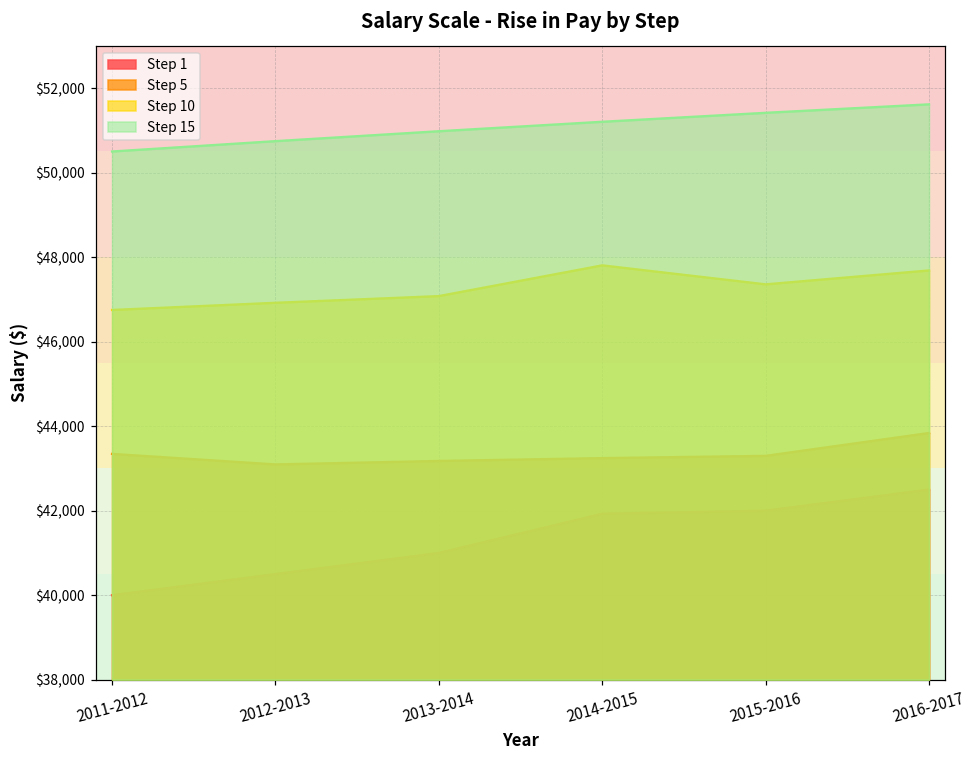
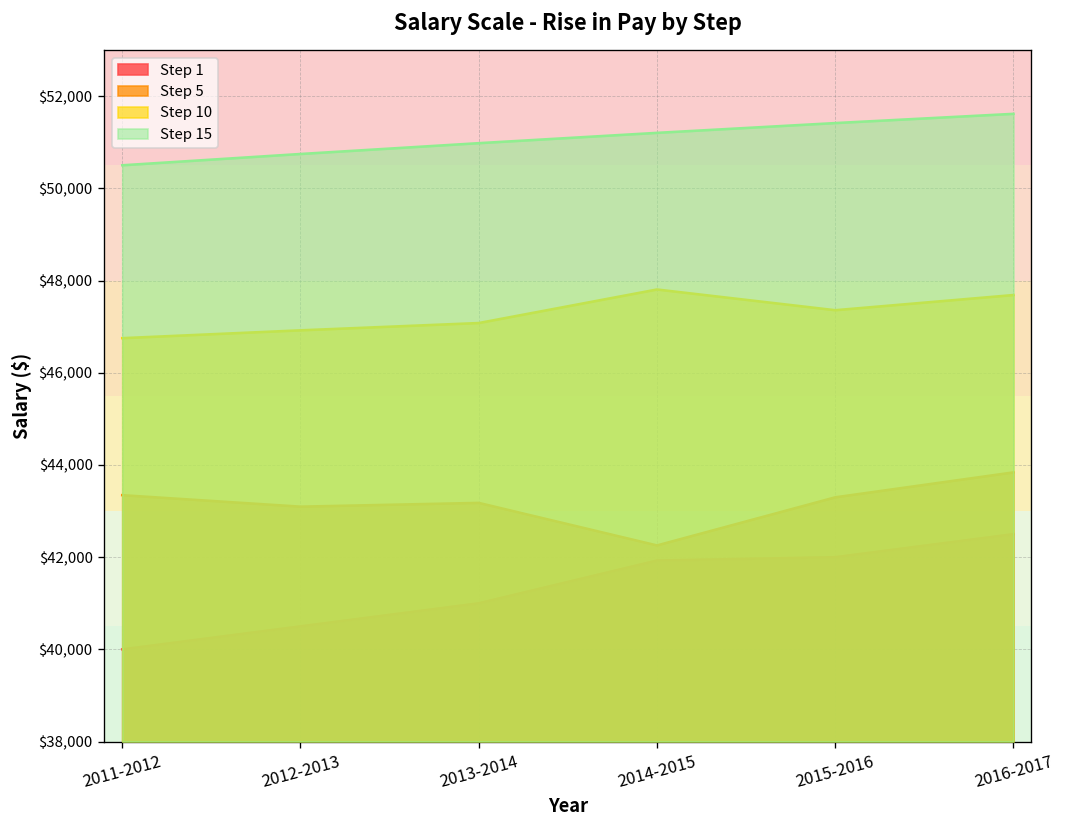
Step 5, 2014-2015: $43,200 -> $42,300
